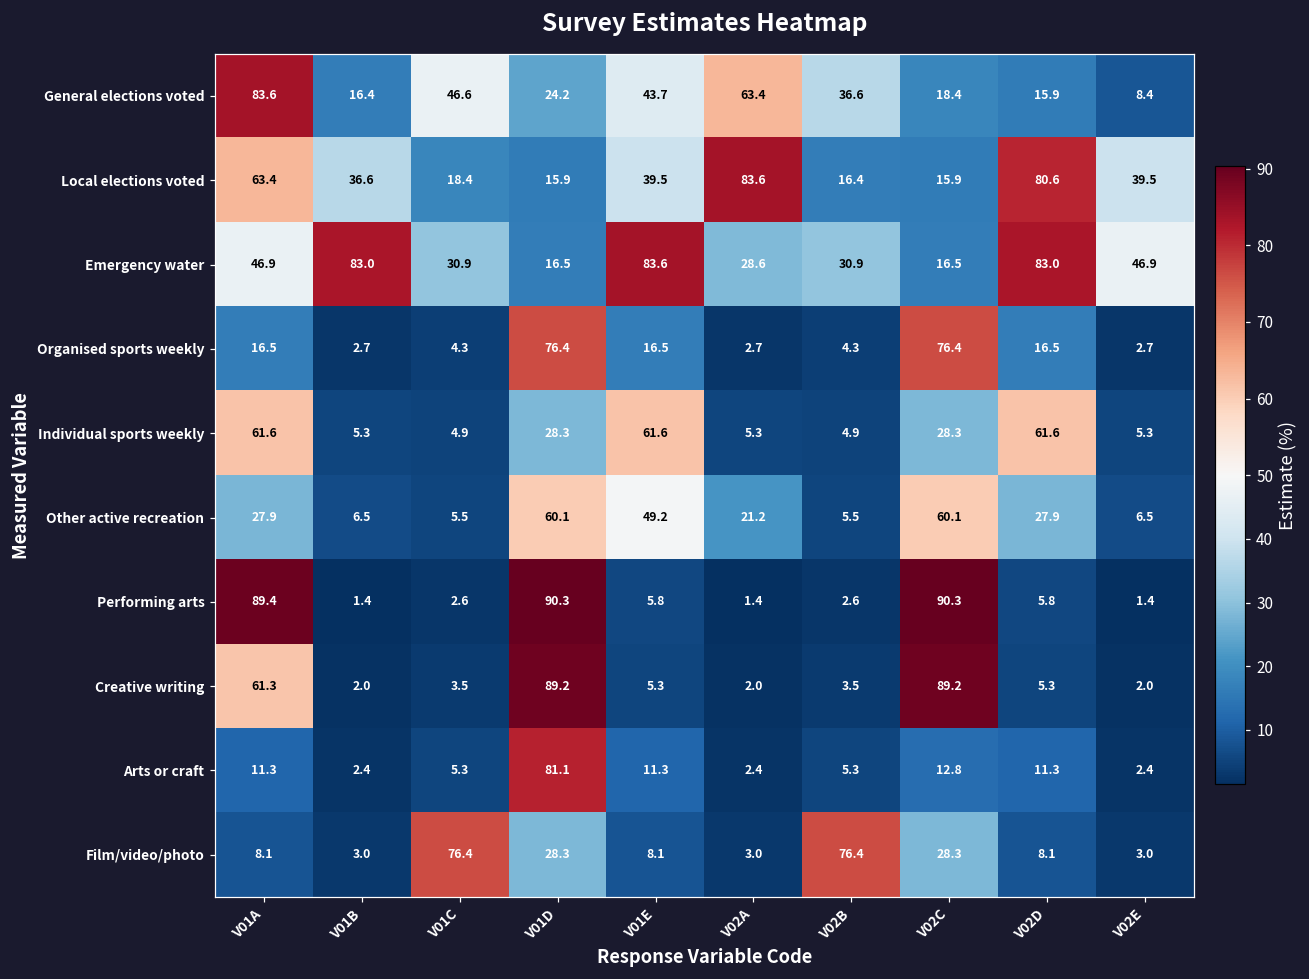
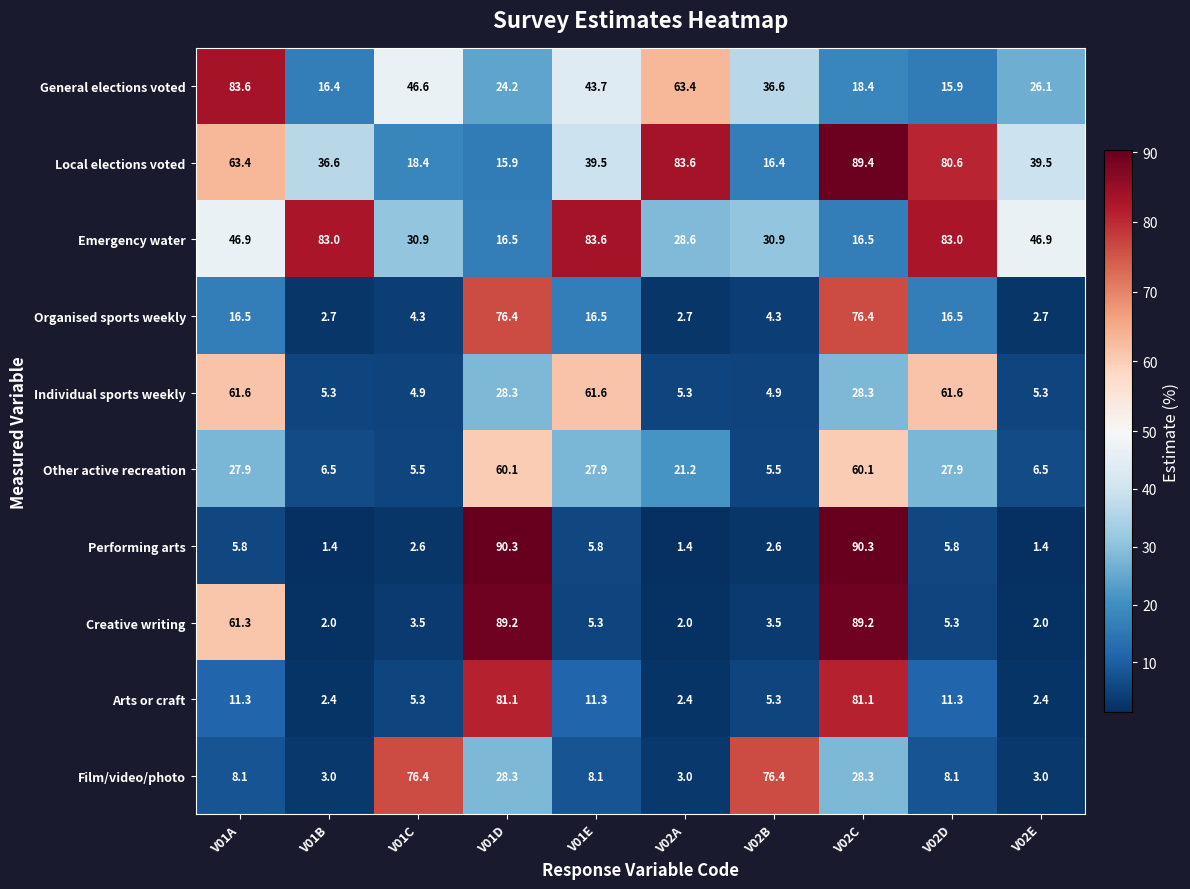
General elections voted, V02E: 8.4 -> 26.1
Local elections voted, V02C: 15.9 -> 89.4
Other active recreation, V01E: 49.2 -> 27.9
Performing arts, V01A: 89.4 -> 5.8
Arts or craft, V02C: 12.8 -> 81.1
